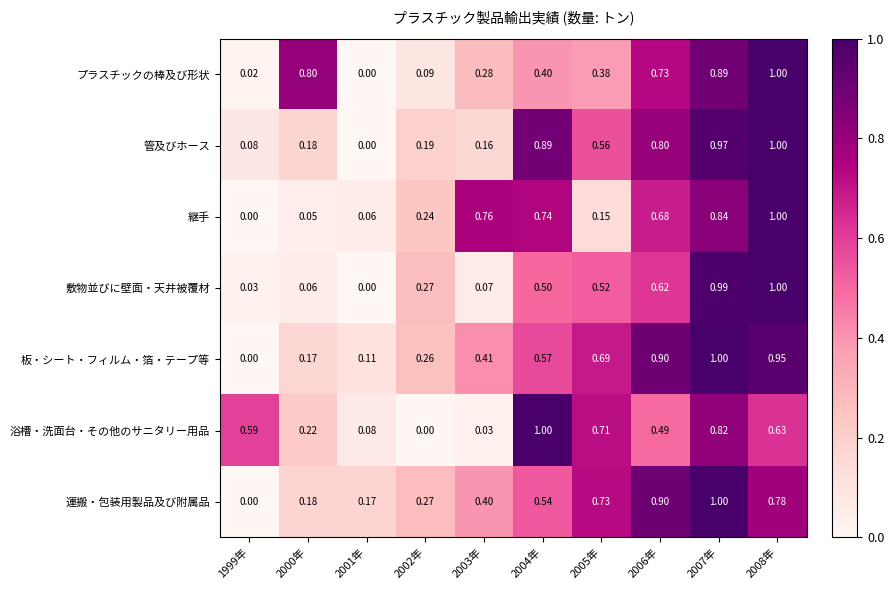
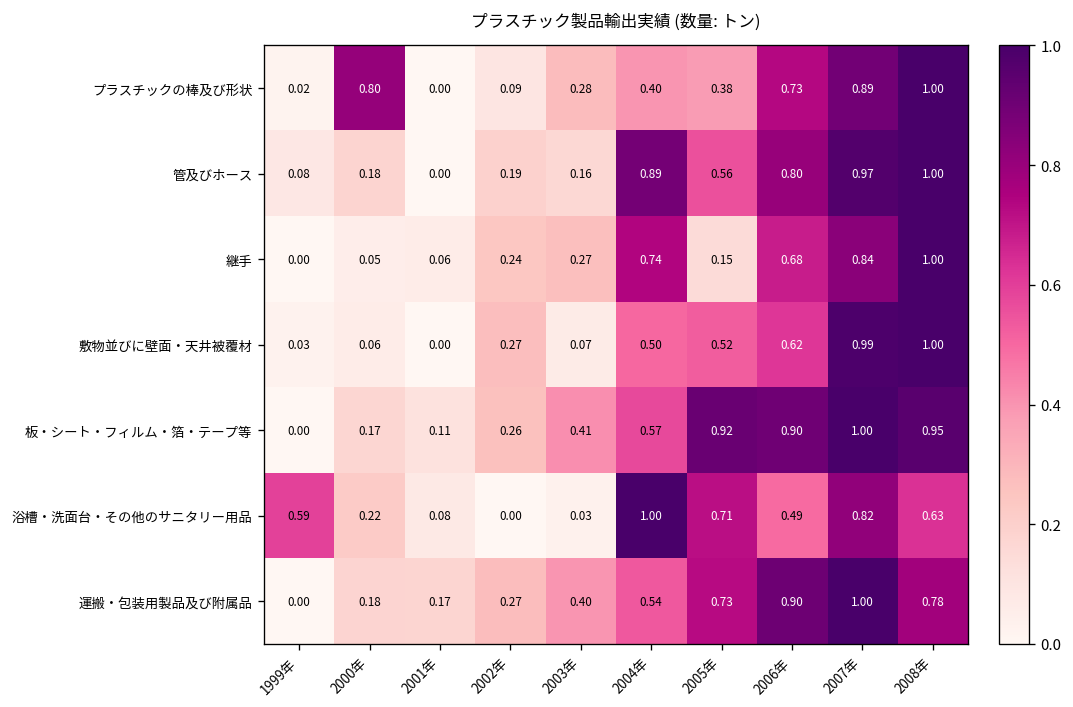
継手, 2003年: 0.76 -> 0.27
板・シート・フィルム・箔・テープ等, 2005年: 0.69 -> 0.92
